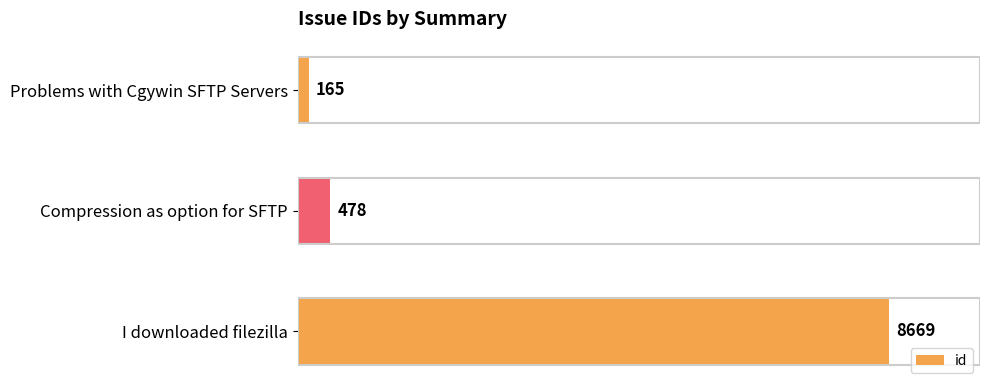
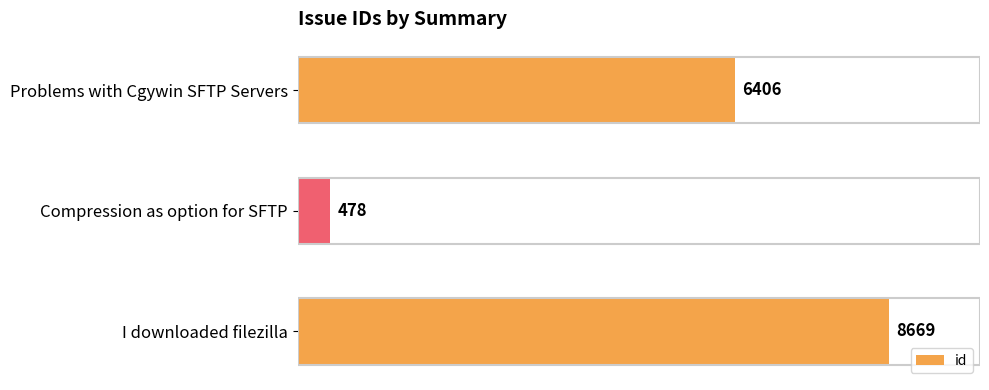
Problems with Cgywin SFTP Servers: 165 -> 6406
